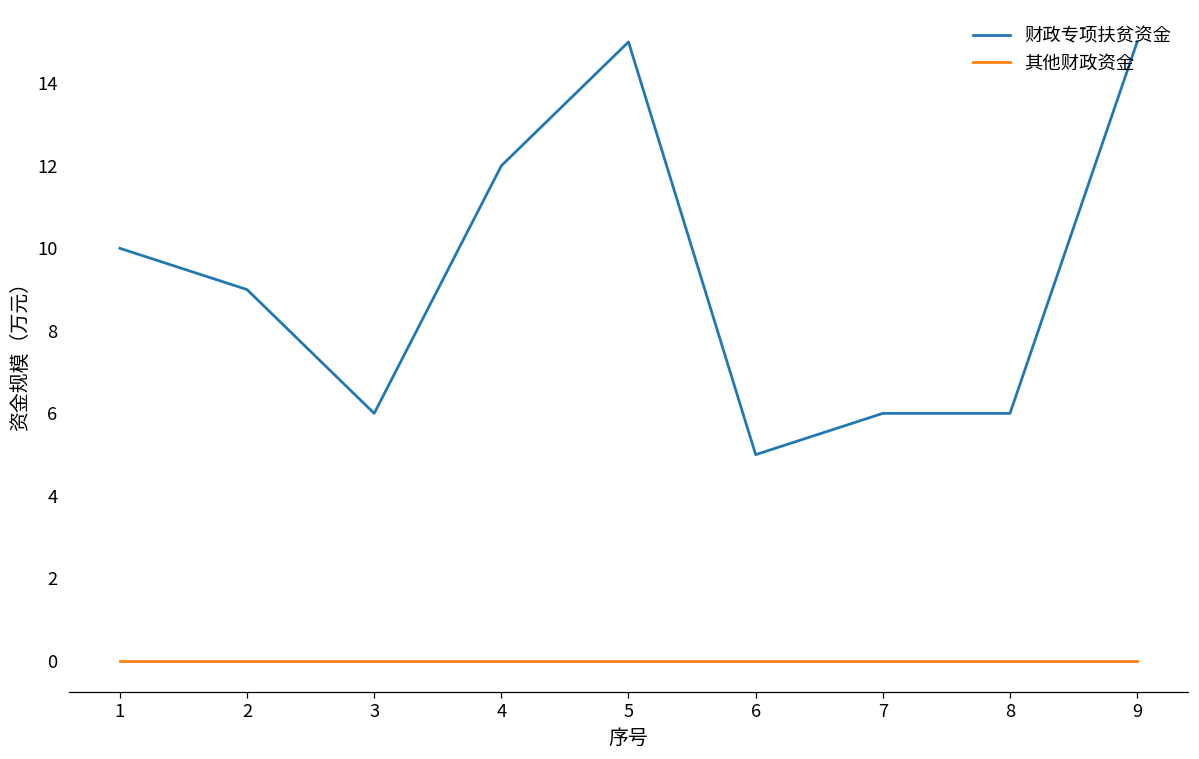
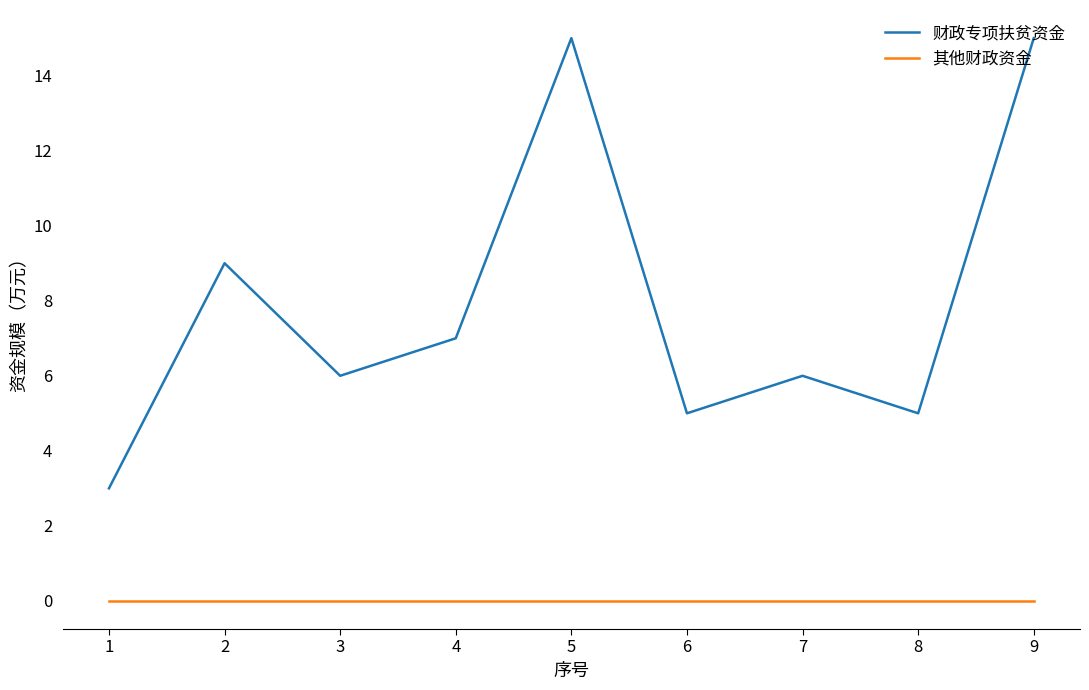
财政专项扶贫资金, 1: 10 -> 3
财政专项扶贫资金, 4: 12 -> 7
财政专项扶贫资金, 8: 6 -> 5
